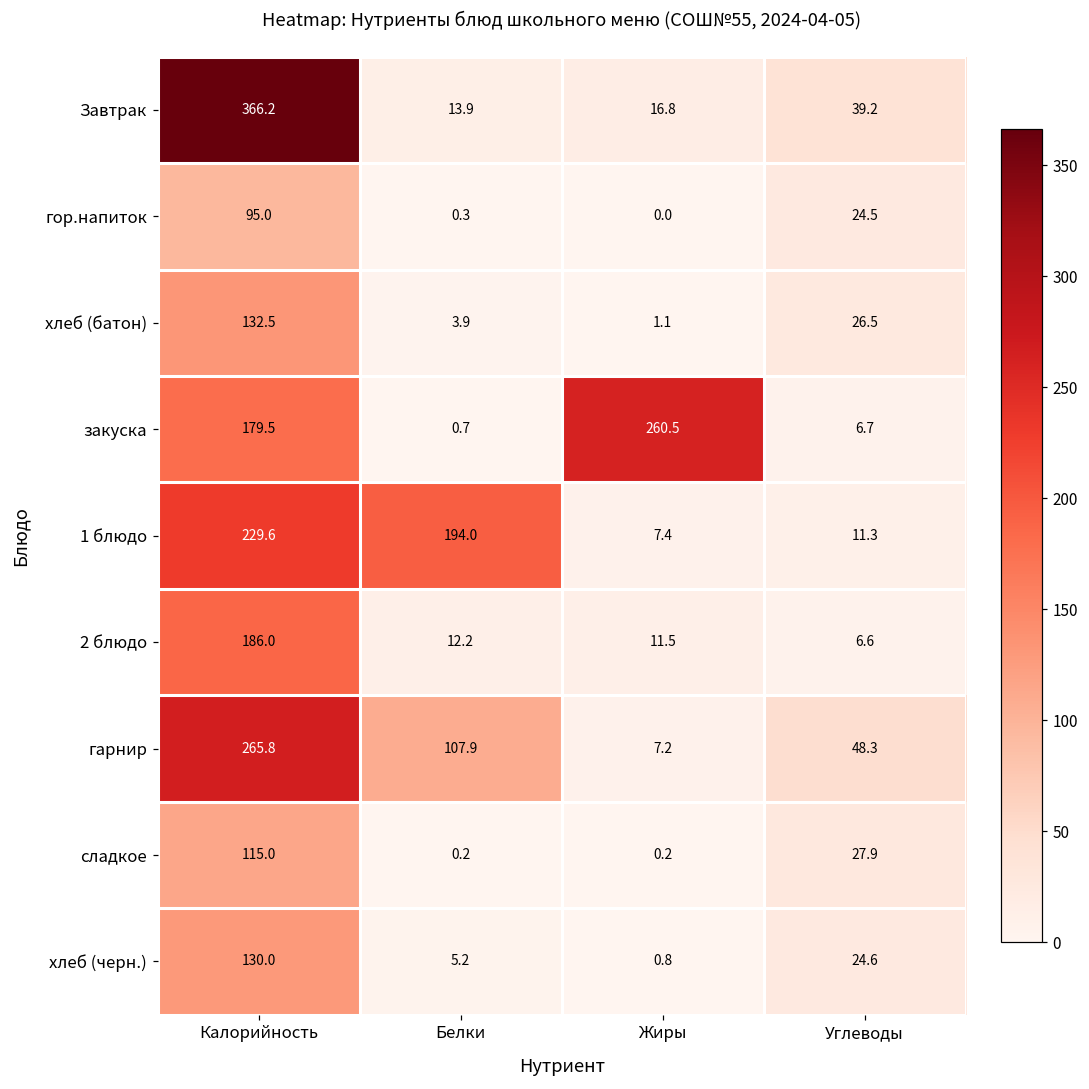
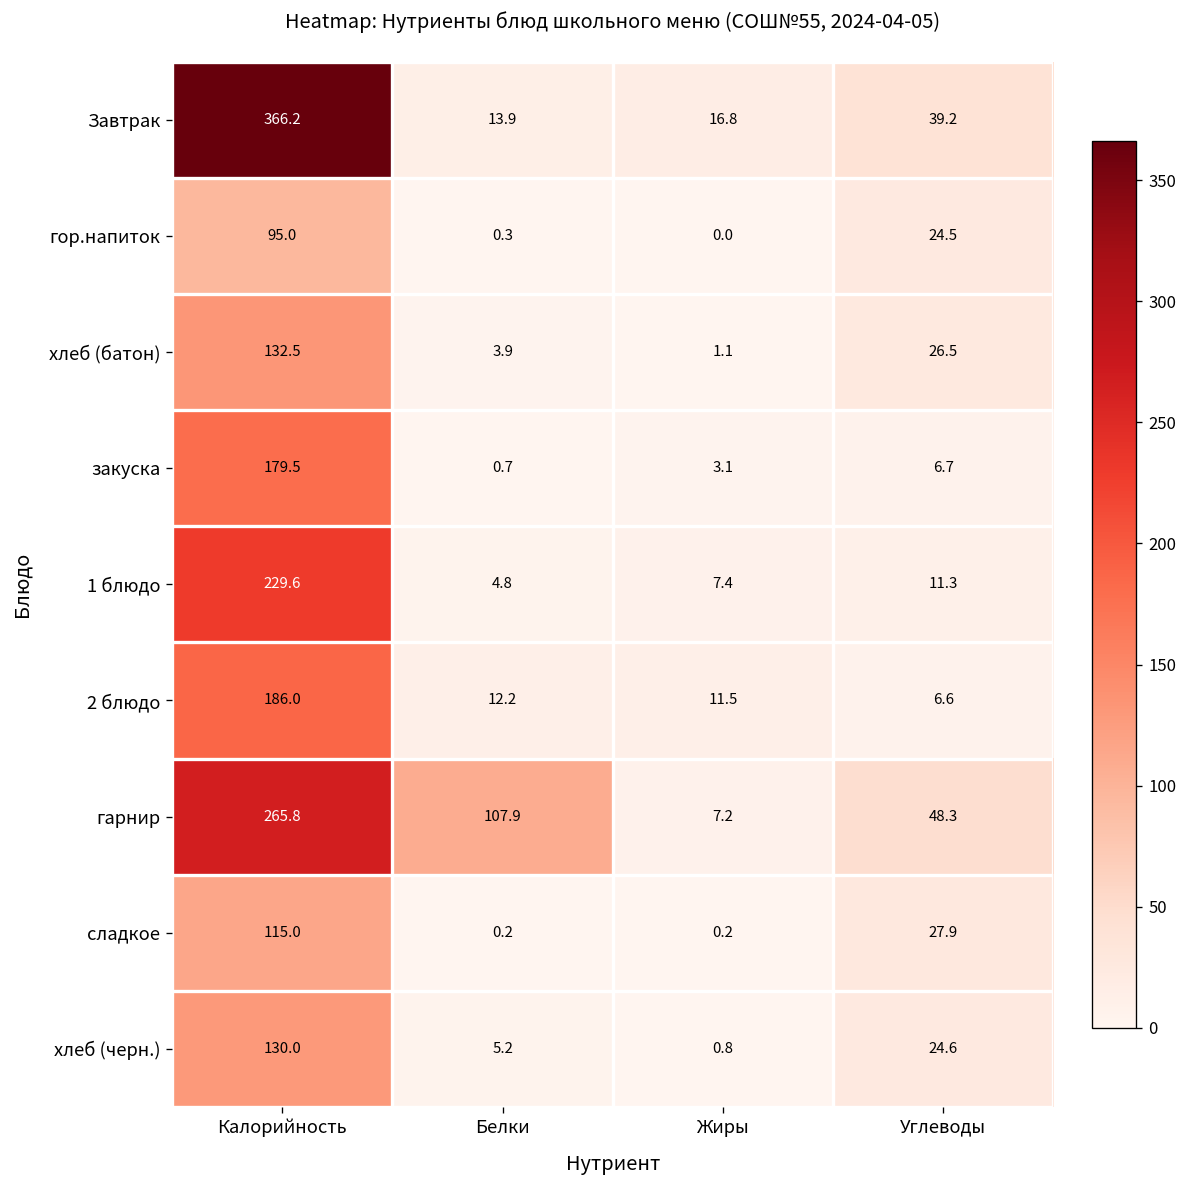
закуска, Жиры: 260.5 -> 3.1
1 блюдо, Белки: 194.0 -> 4.8
